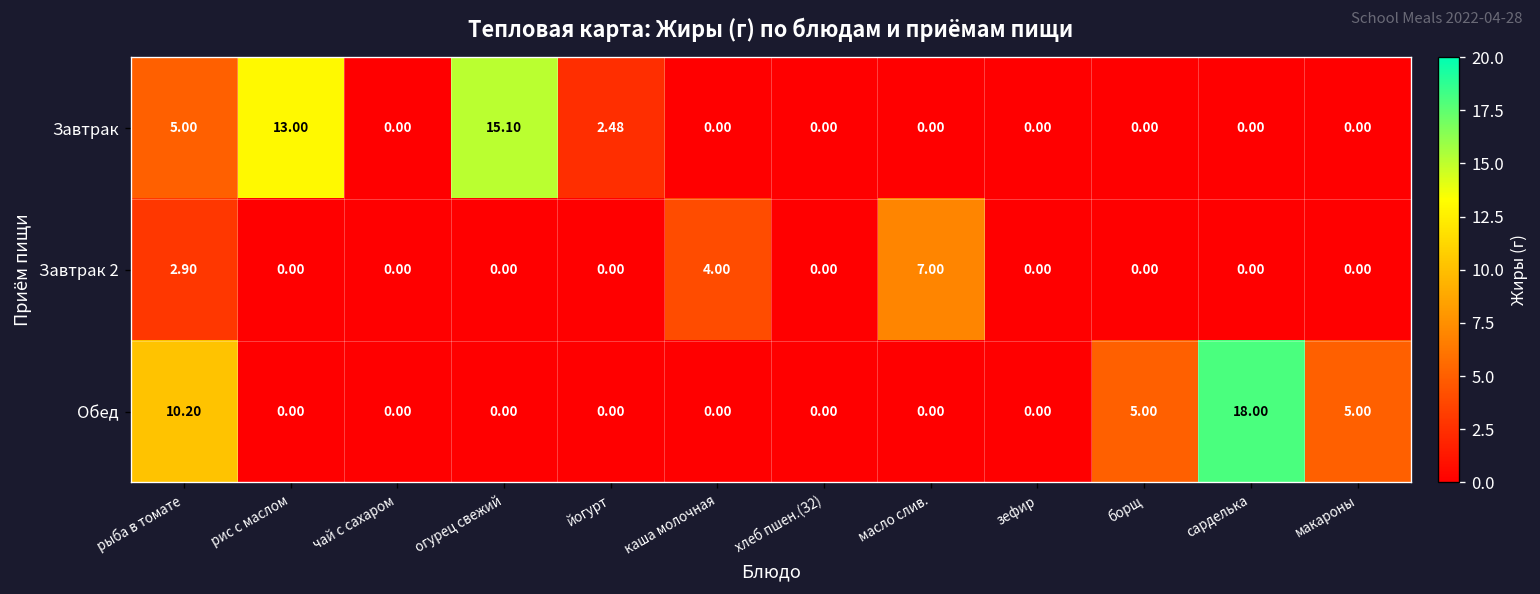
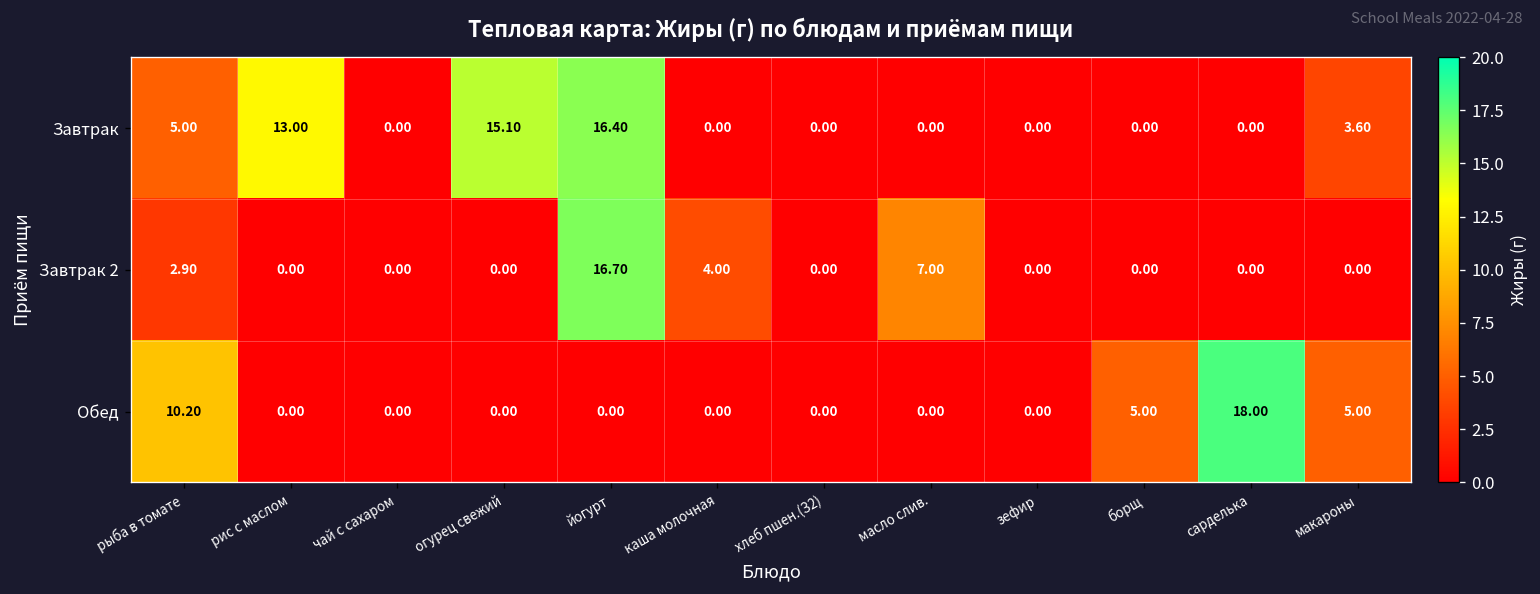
Завтрак, йогурт: 2.48 -> 16.40
Завтрак, макароны: 0.00 -> 3.60
Завтрак 2, йогурт: 0.00 -> 16.70
